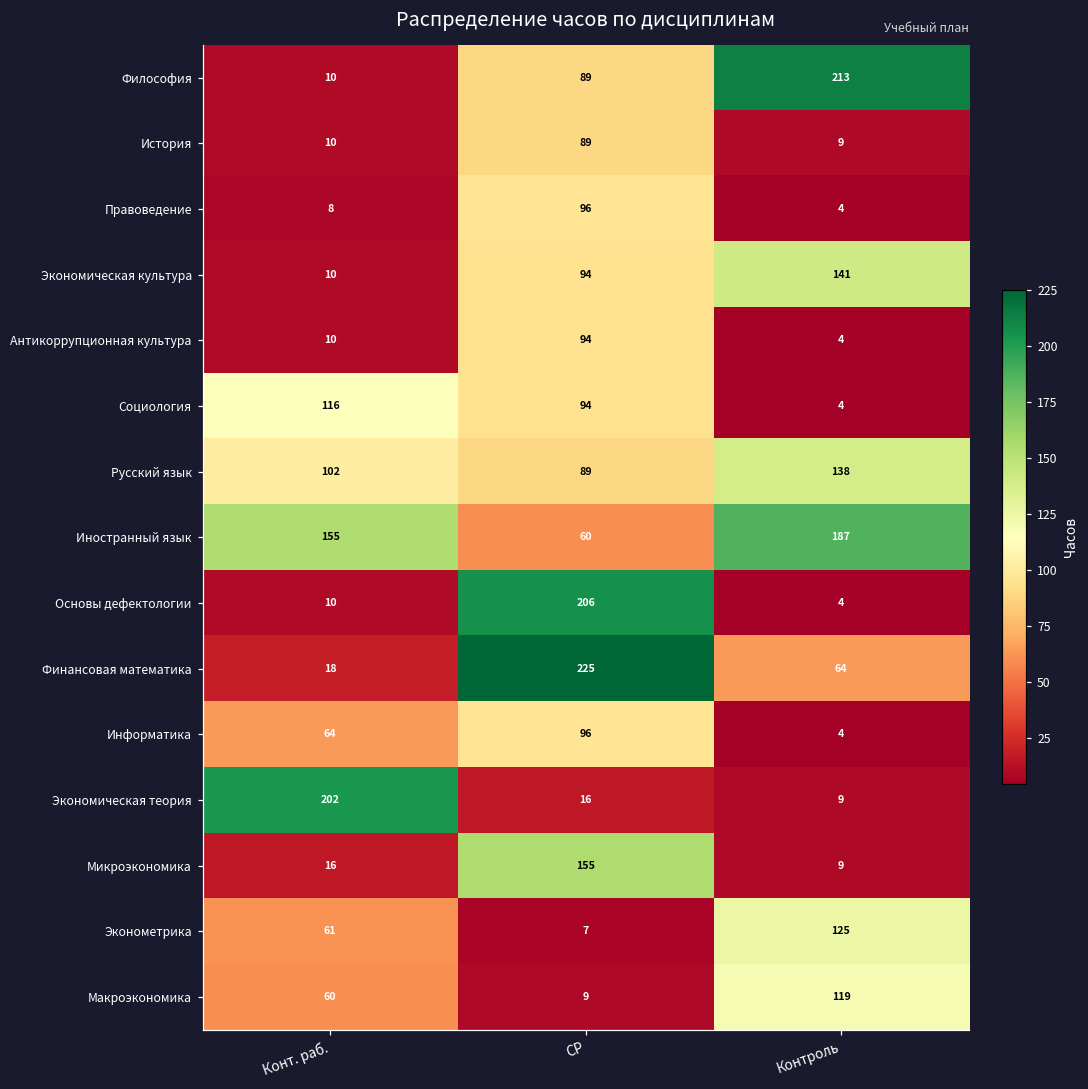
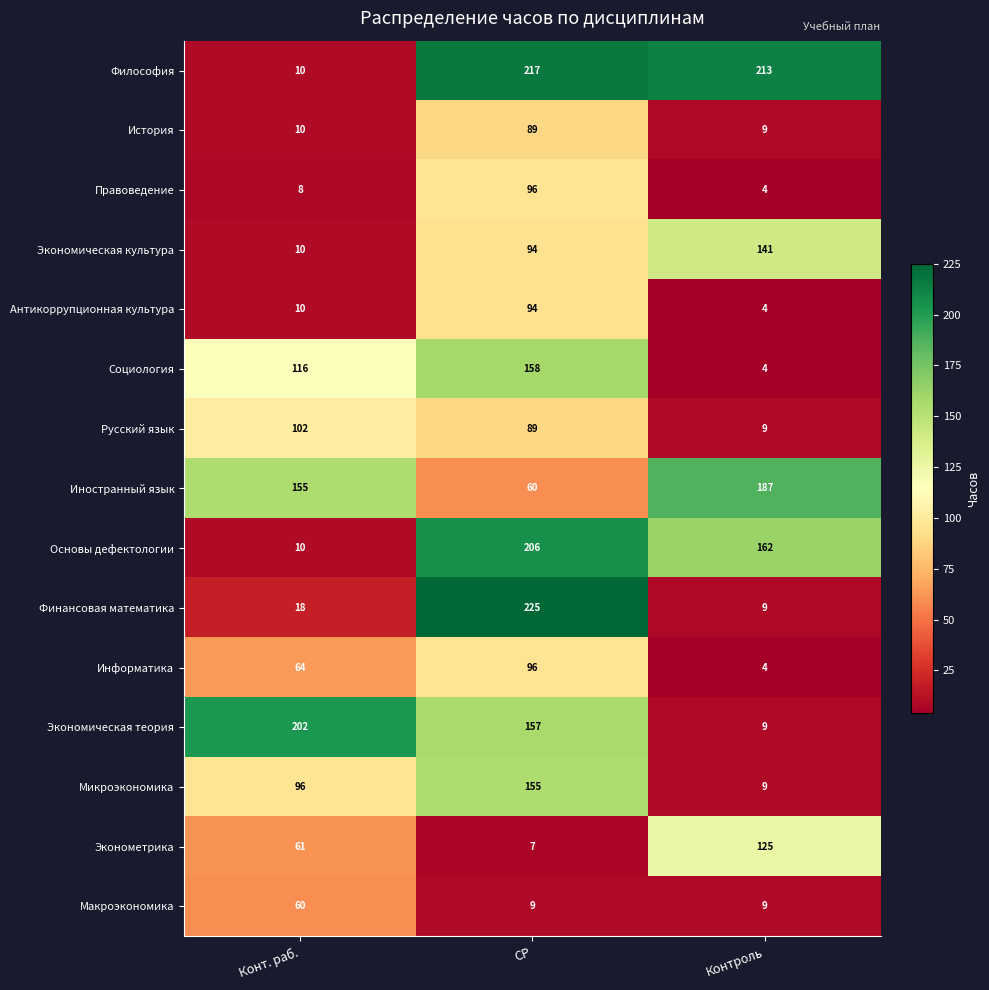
Философия, СР: 89 -> 217
Социология, СР: 94 -> 158
Русский язык, Контроль: 138 -> 9
Основы дефектологии, Контроль: 4 -> 162
Финансовая математика, Контроль: 64 -> 9
Экономическая теория, СР: 16 -> 157
Микроэкономика, Конт. раб.: 16 -> 96
Макроэкономика, Контроль: 119 -> 9
